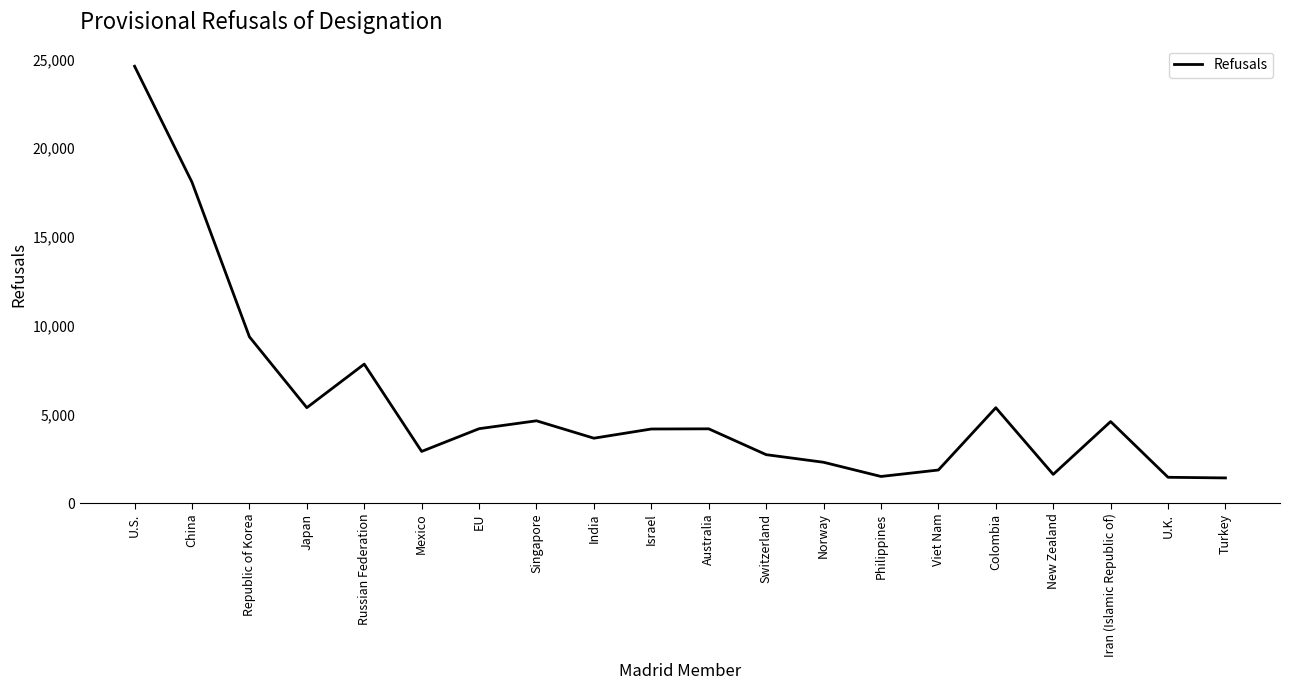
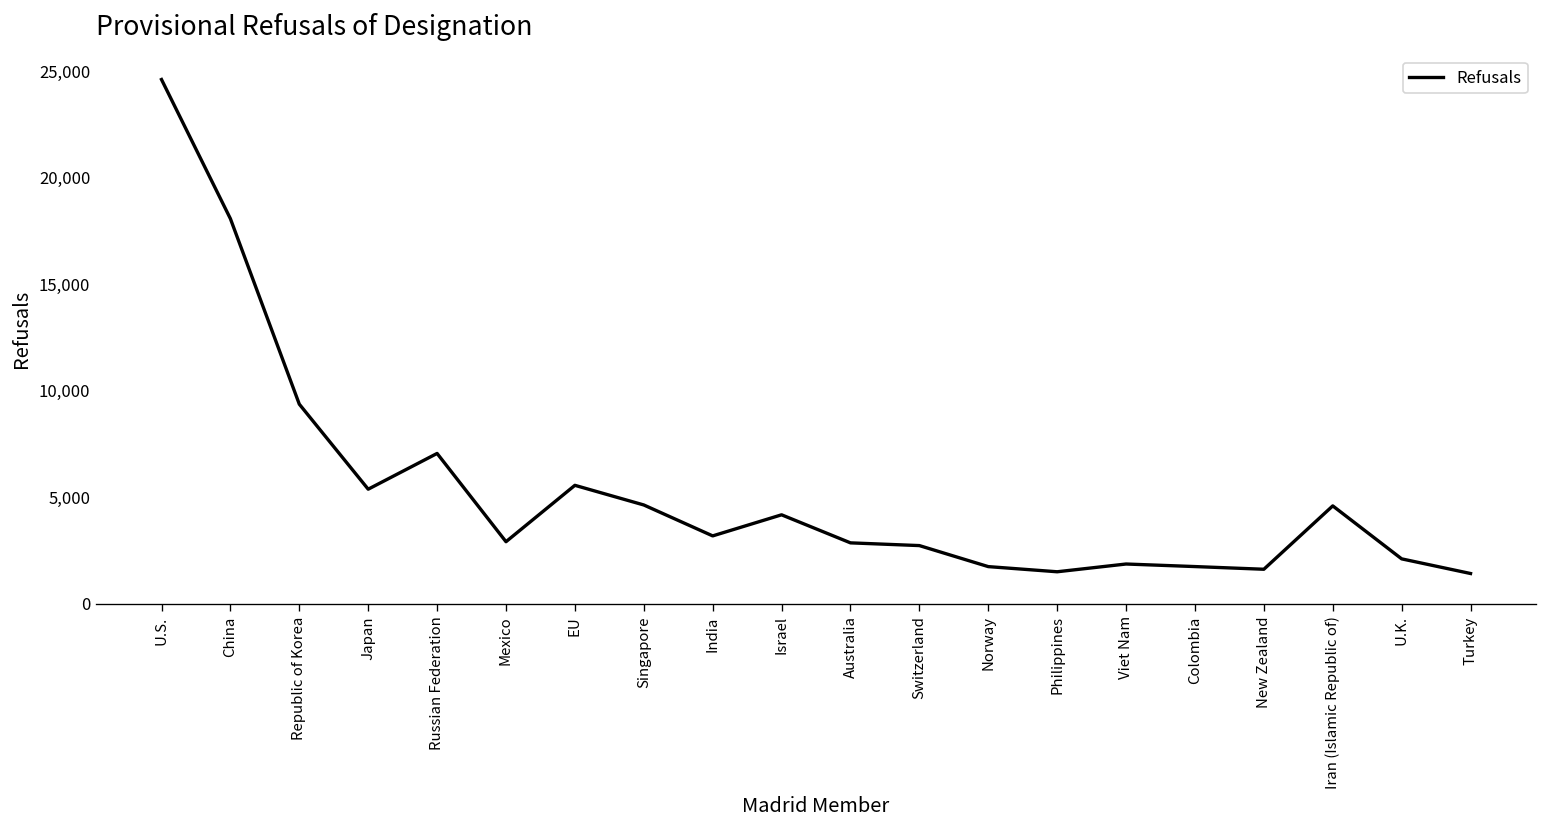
Russian Federation: 7,800 -> 7,100
EU: 4,200 -> 5,600
India: 3,700 -> 3,200
Australia: 4,200 -> 2,900
Norway: 2,300 -> 1,700
Colombia: 5,400 -> 1,700
U.K.: 1,500 -> 2,100
